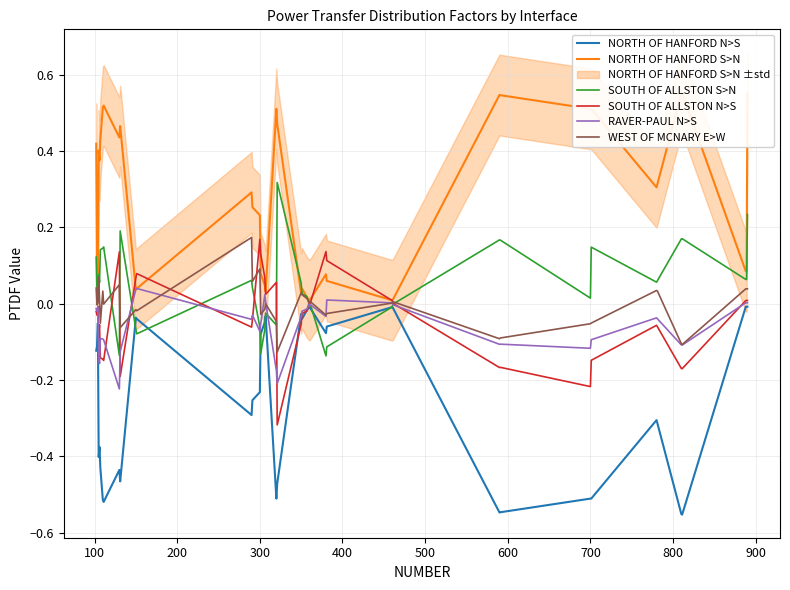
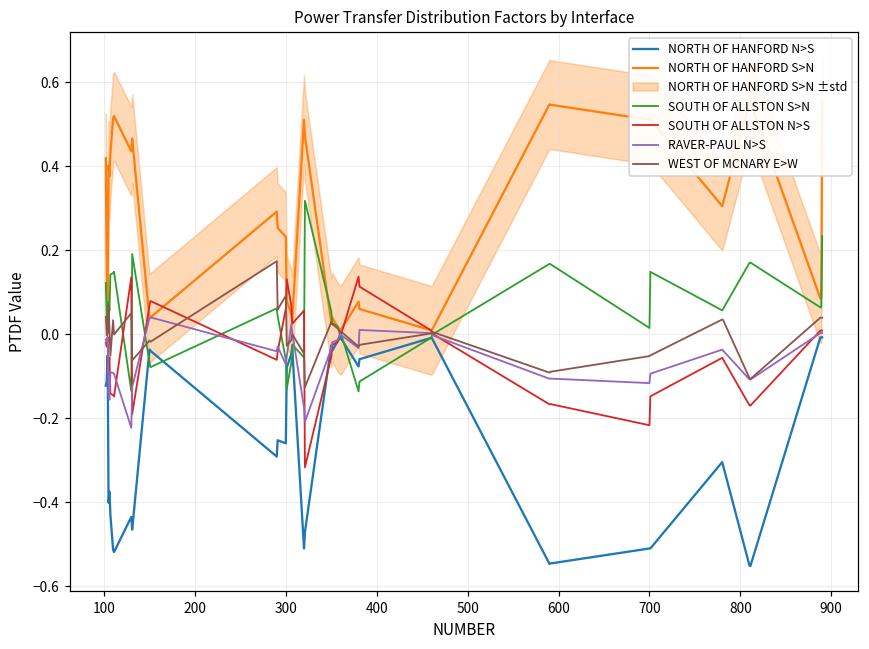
NORTH OF HANFORD N>S, 300: -0.23 -> -0.26
SOUTH OF ALLSTON N>S, 300: 0.17 -> 0.06
